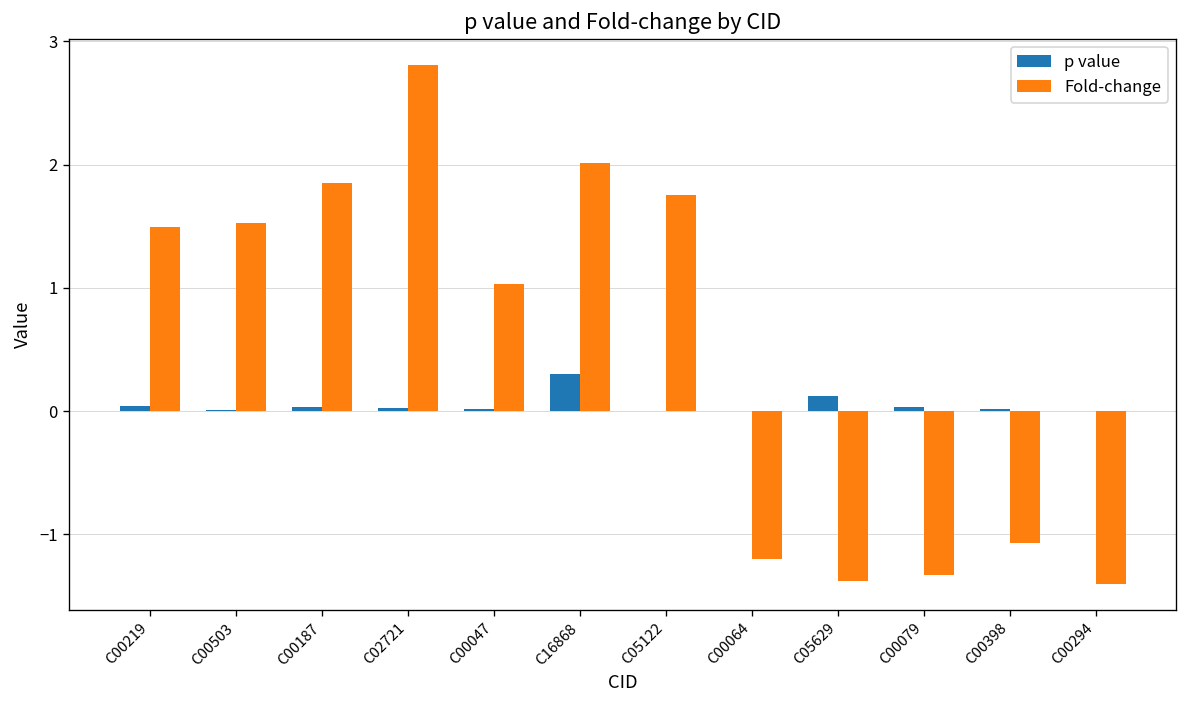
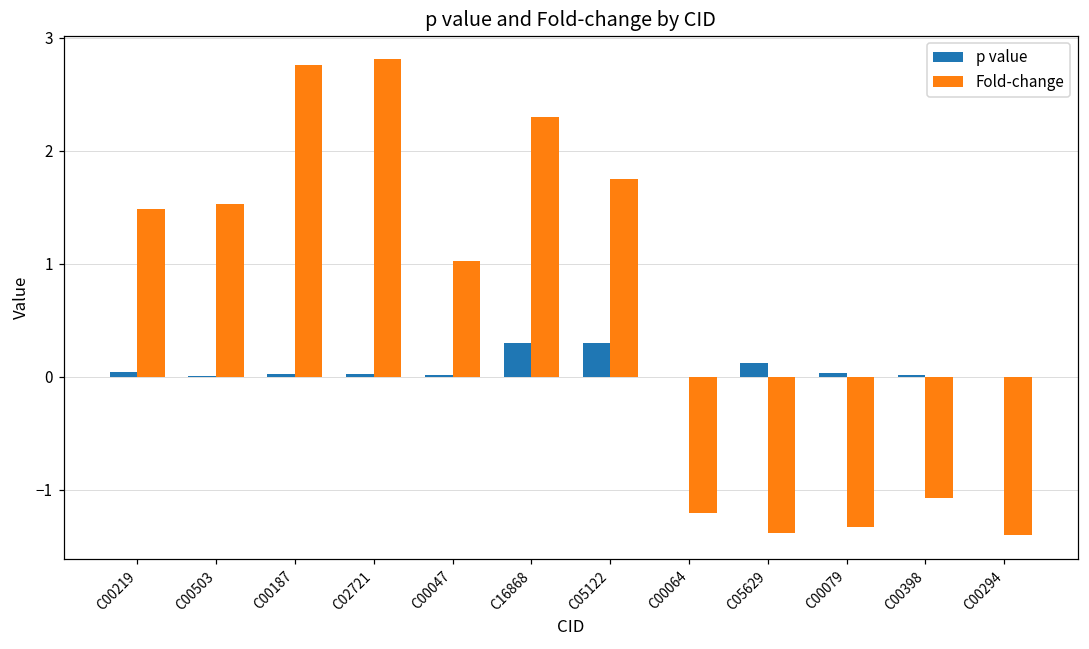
Fold-change, C00187: 1.85 -> 2.76
Fold-change, C16868: 2.01 -> 2.30
p value, C05122: 0.00 -> 0.30
